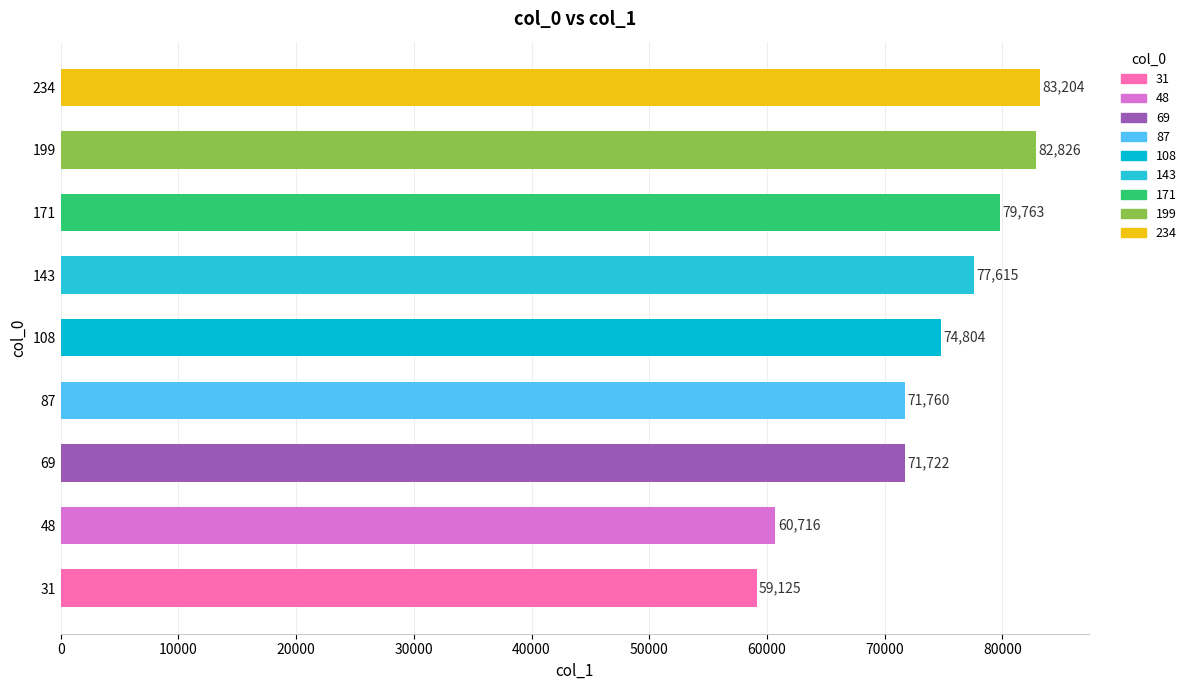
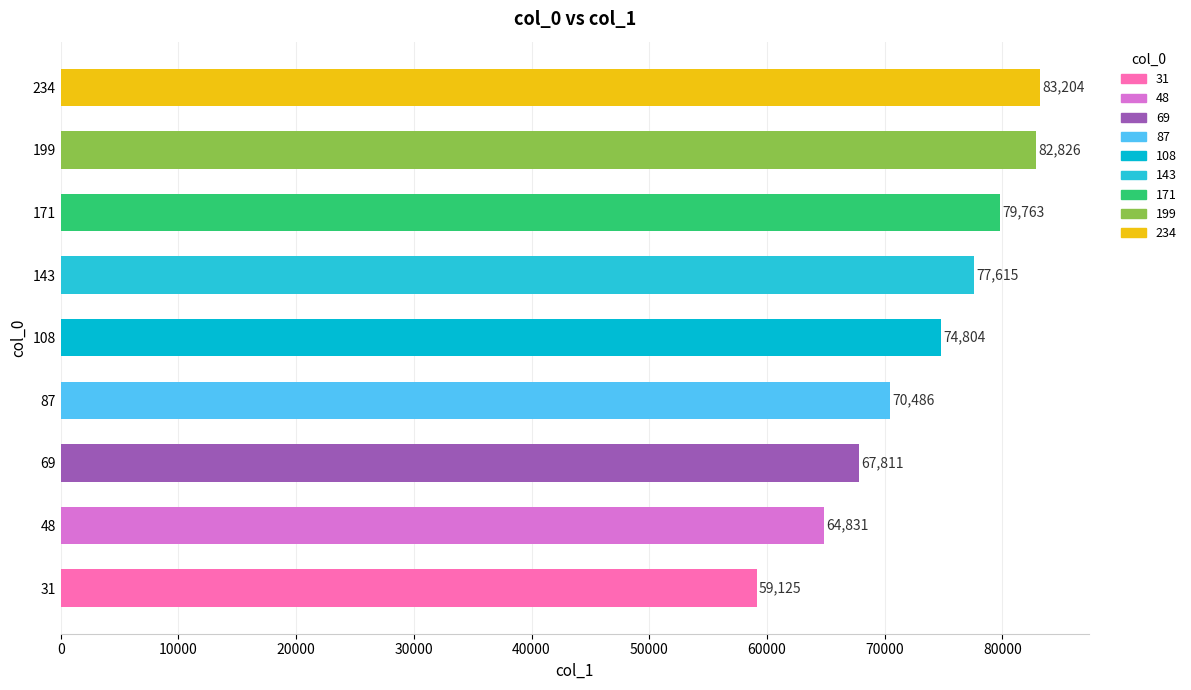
87: 71,760 -> 70,486
69: 71,722 -> 67,811
48: 60,716 -> 64,831
